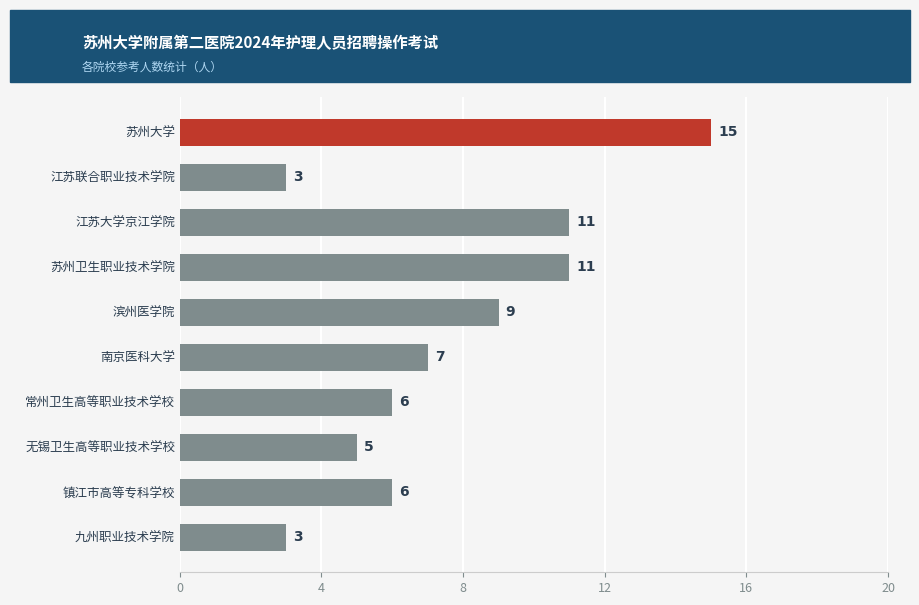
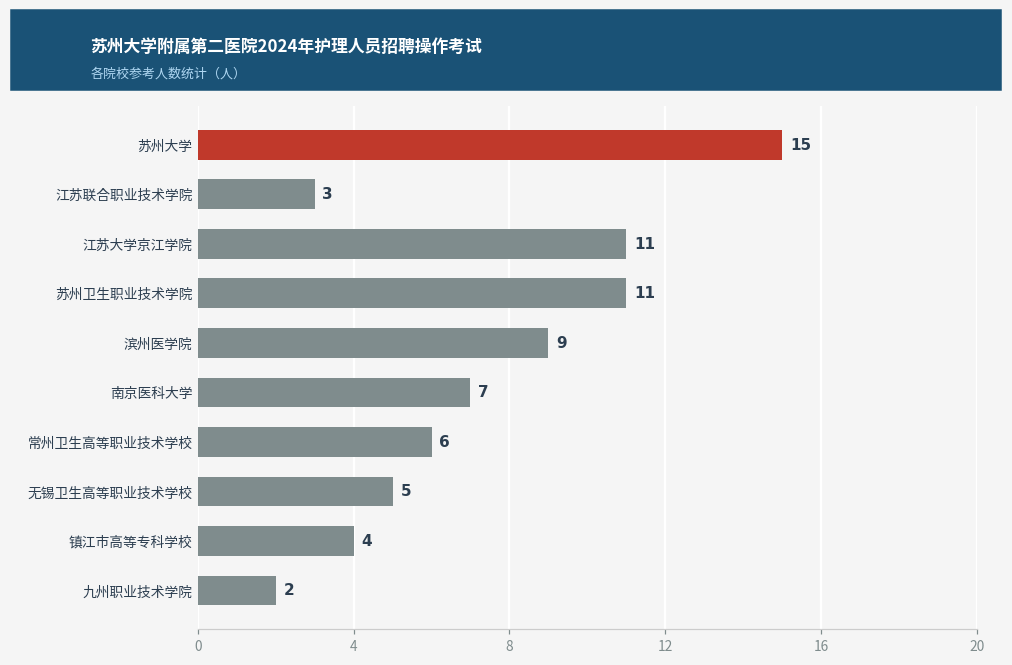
镇江市高等专科学校: 6 -> 4
九州职业技术学院: 3 -> 2
